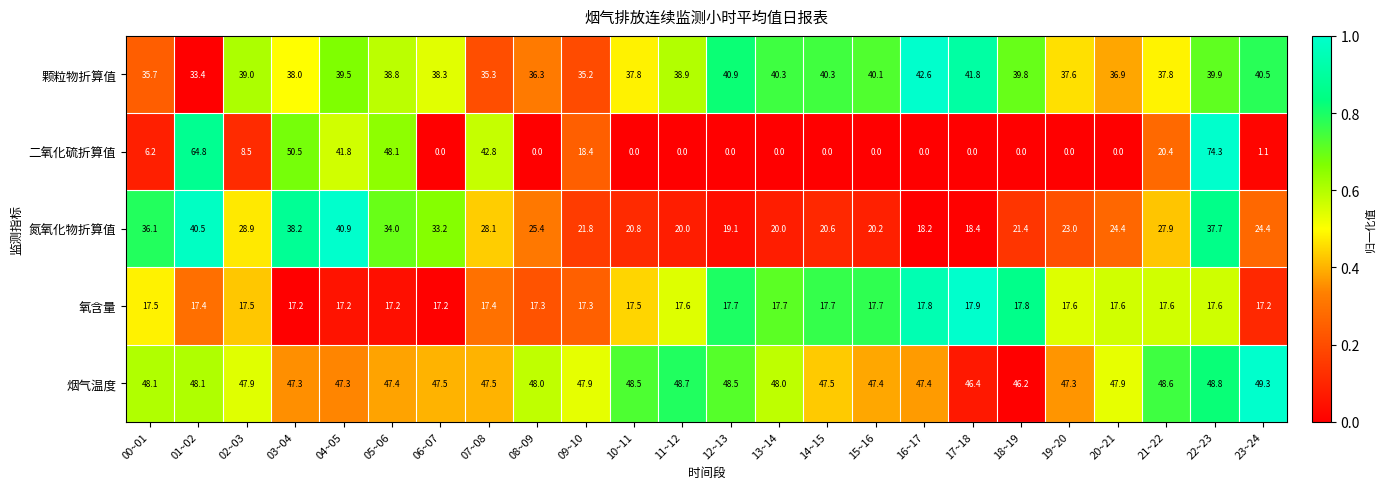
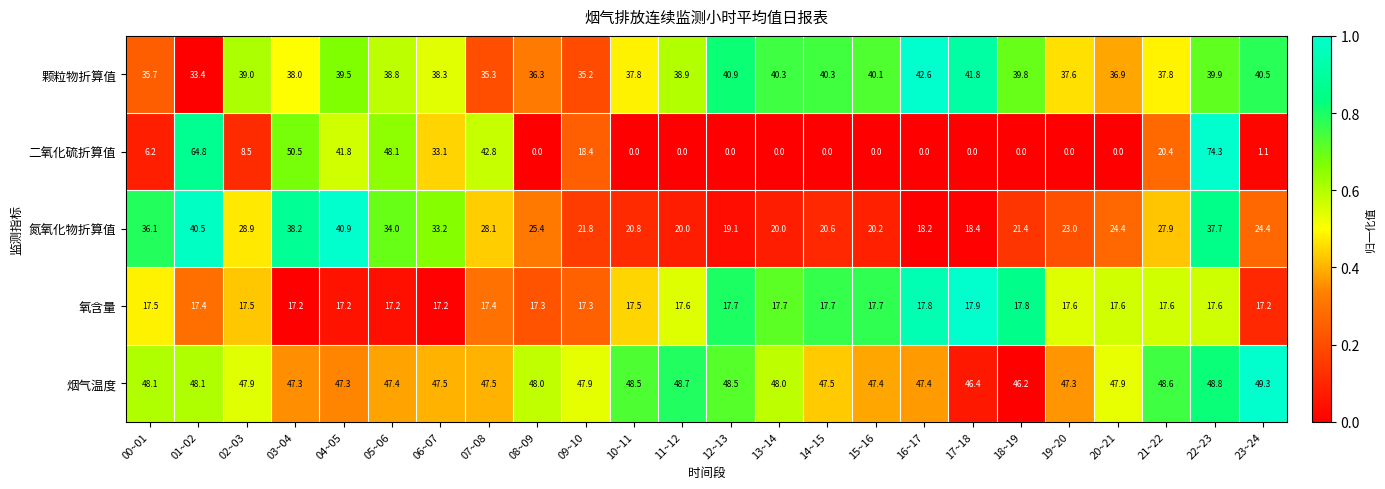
二氧化硫折算值, 06~07: 0.0 -> 33.1
